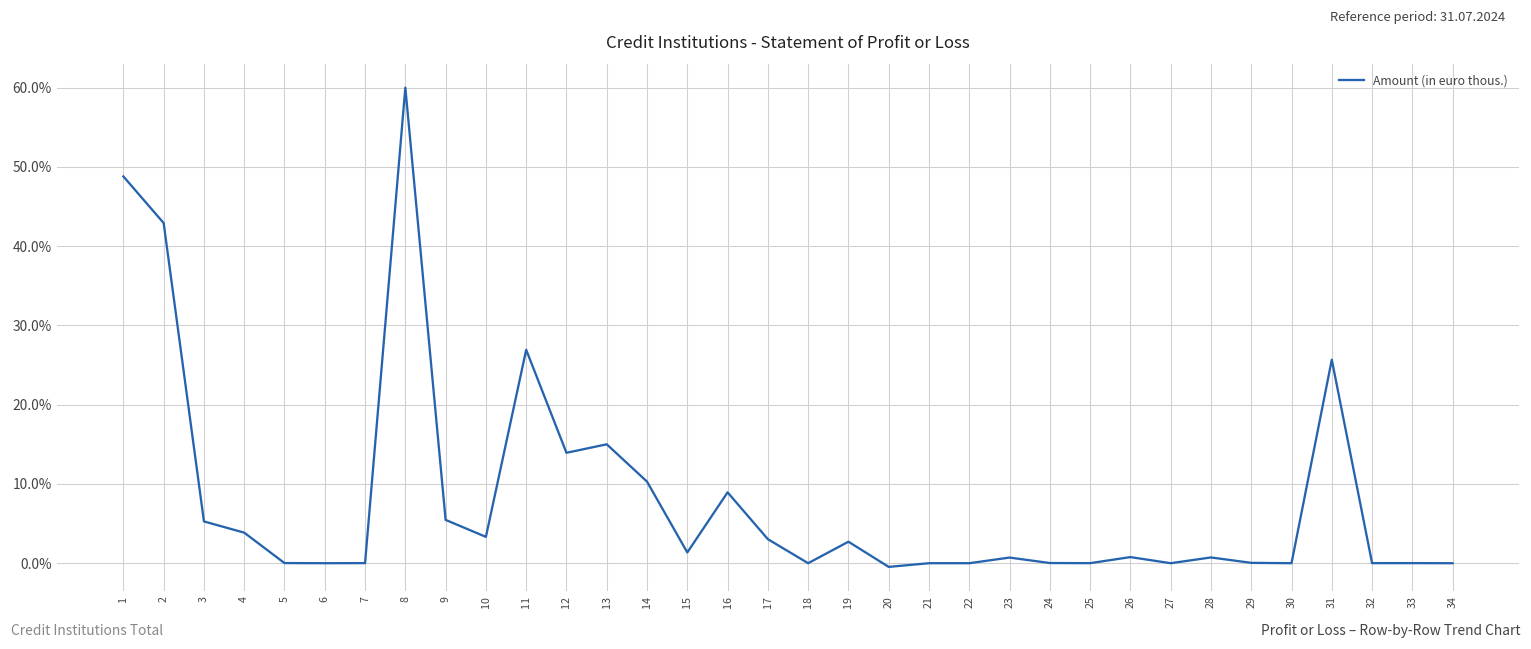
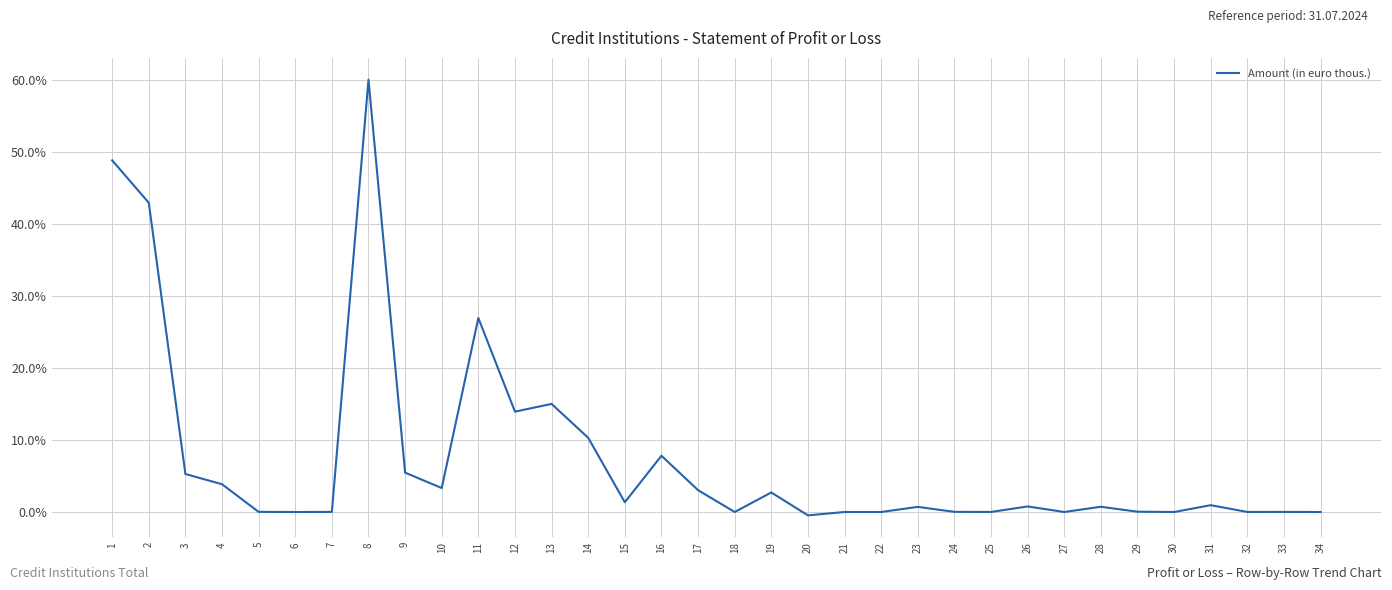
16: 9% -> 8%
31: 26% -> 1%
